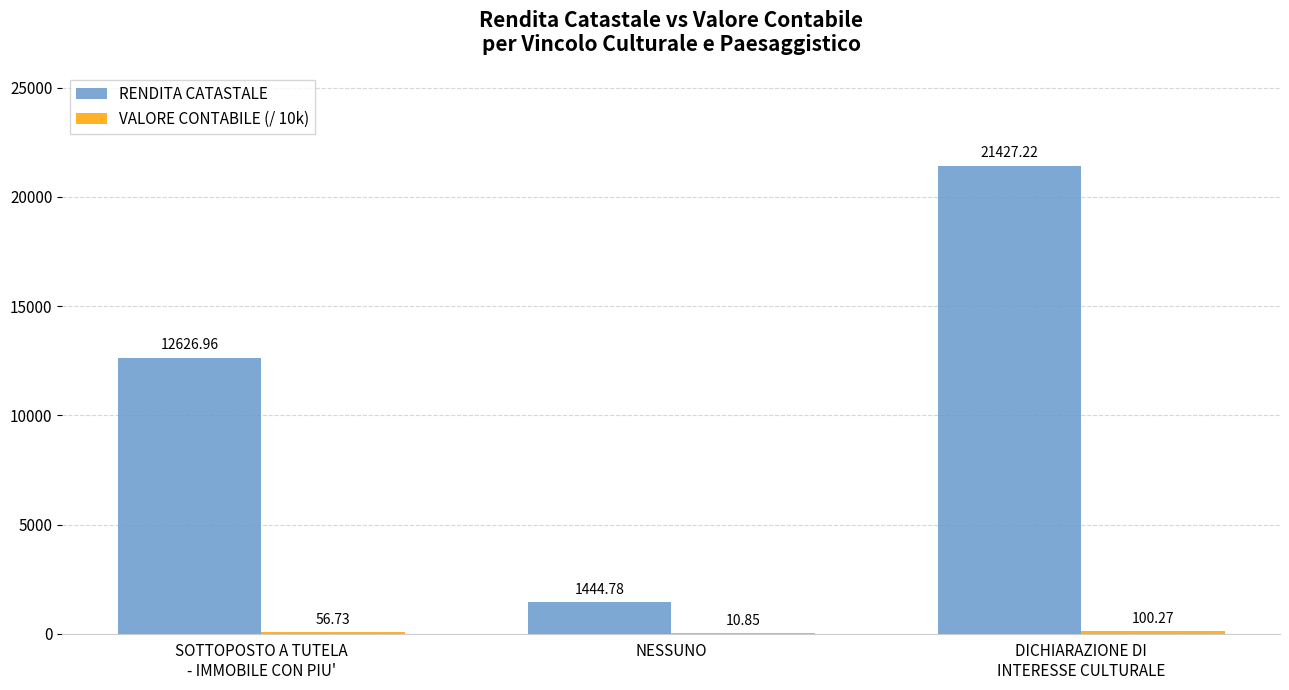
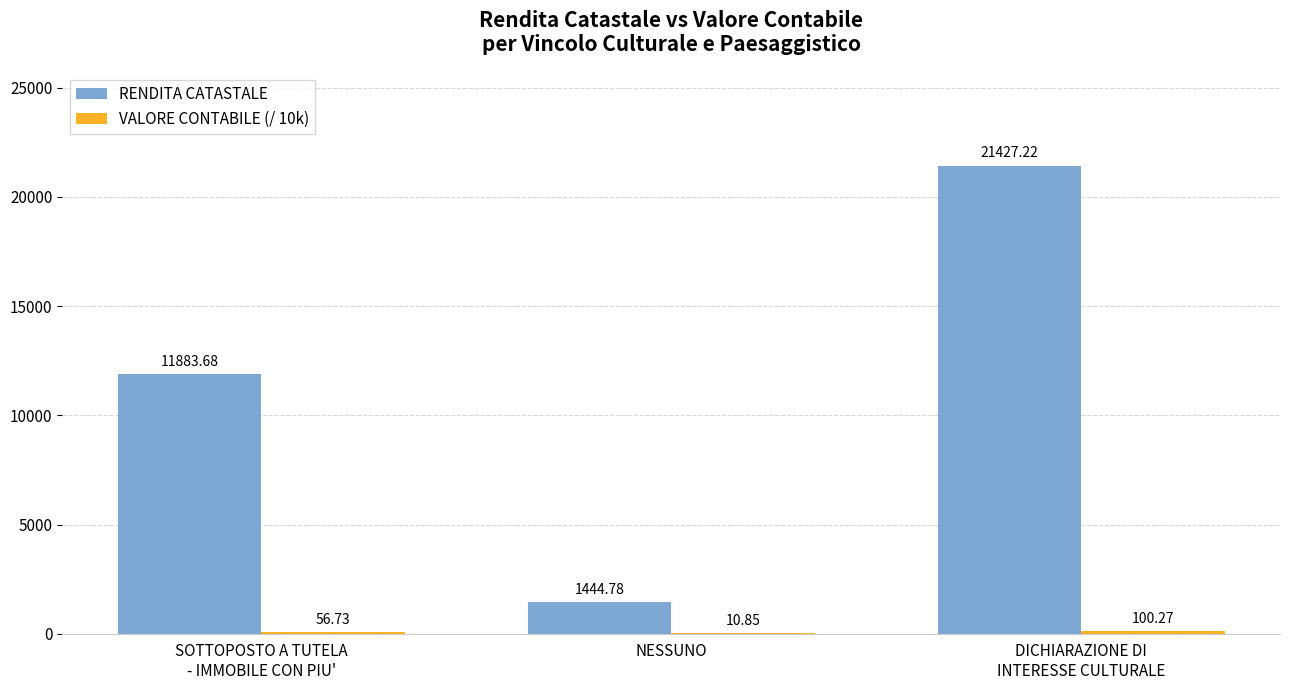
RENDITA CATASTALE, SOTTOPOSTO A TUTELA - IMMOBILE CON PIU': 12626.96 -> 11883.68
